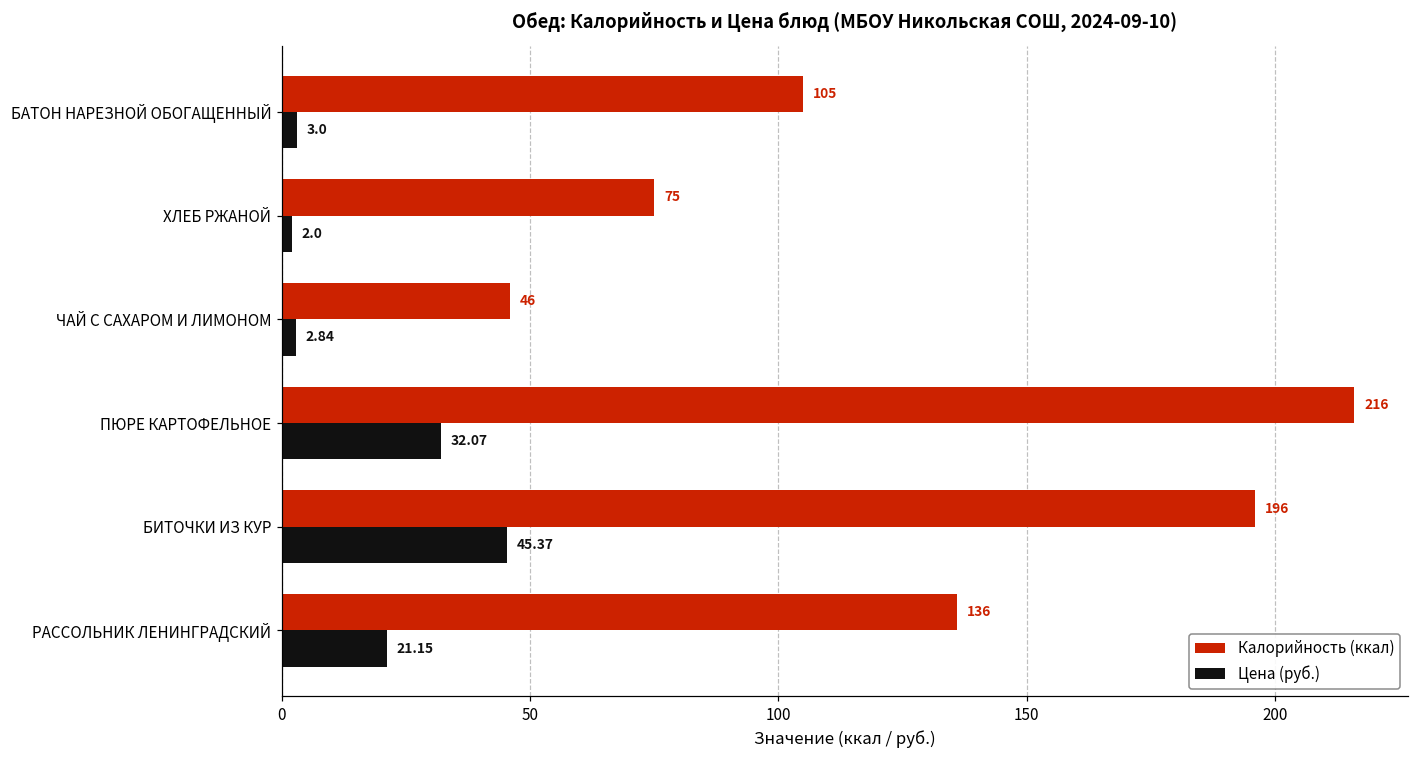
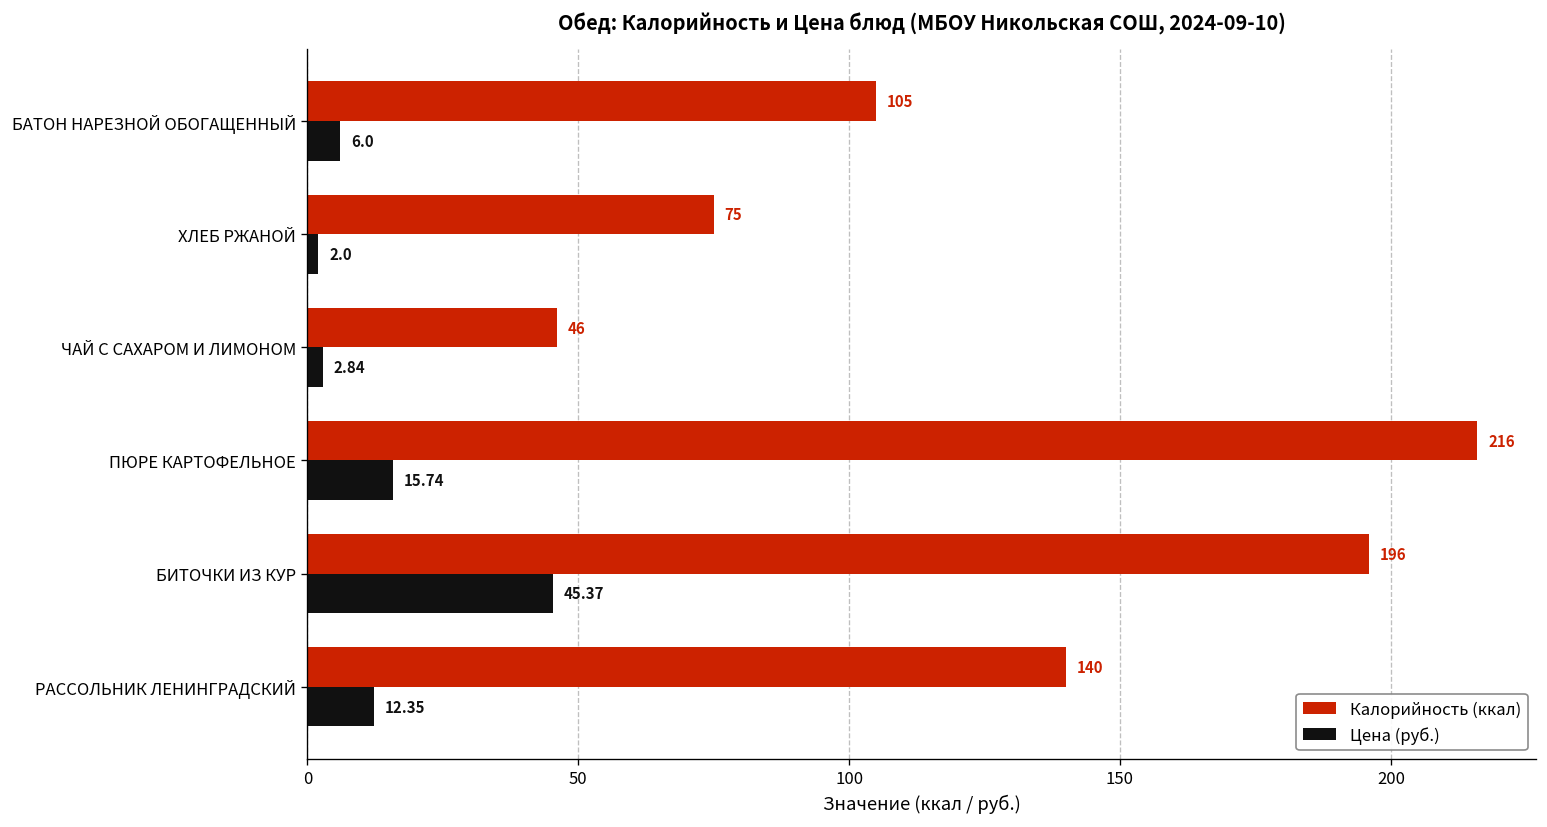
Цена (руб.), БАТОН НАРЕЗНОЙ ОБОГАЩЕННЫЙ: 3.0 -> 6.0
Цена (руб.), ПЮРЕ КАРТОФЕЛЬНОЕ: 32.07 -> 15.74
Калорийность (ккал), РАССОЛЬНИК ЛЕНИНГРАДСКИЙ: 136 -> 140
Цена (руб.), РАССОЛЬНИК ЛЕНИНГРАДСКИЙ: 21.15 -> 12.35
